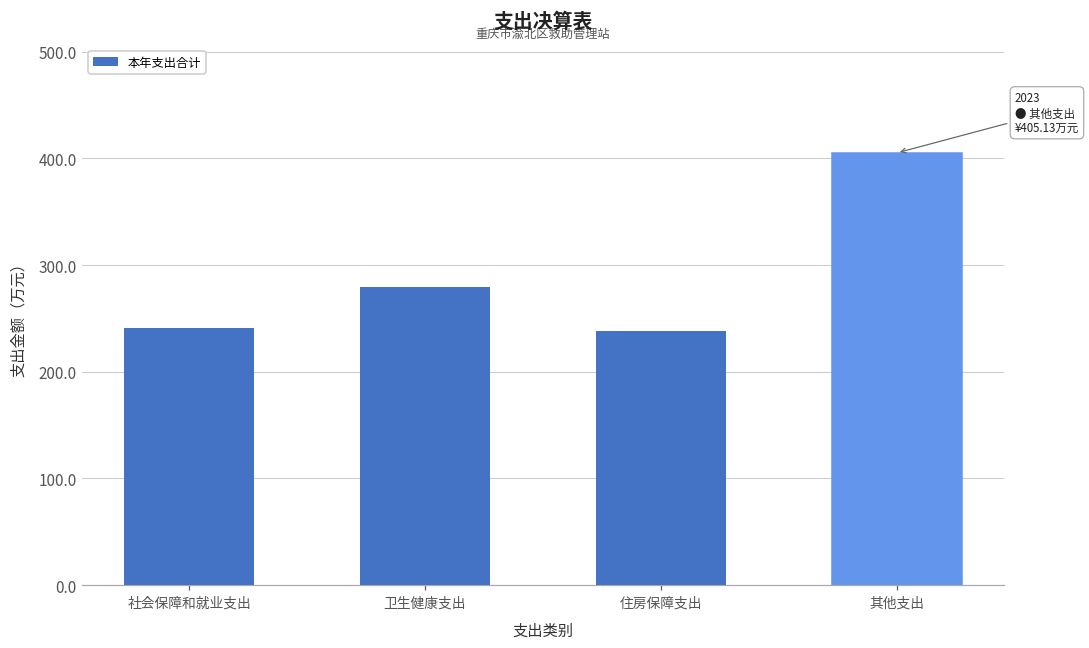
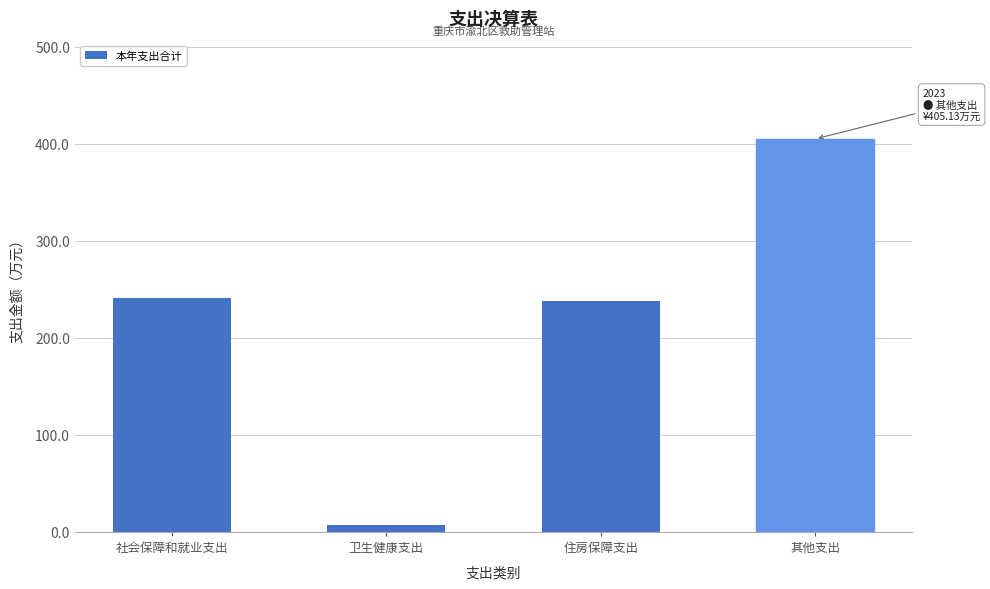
卫生健康支出: 280 -> 10
